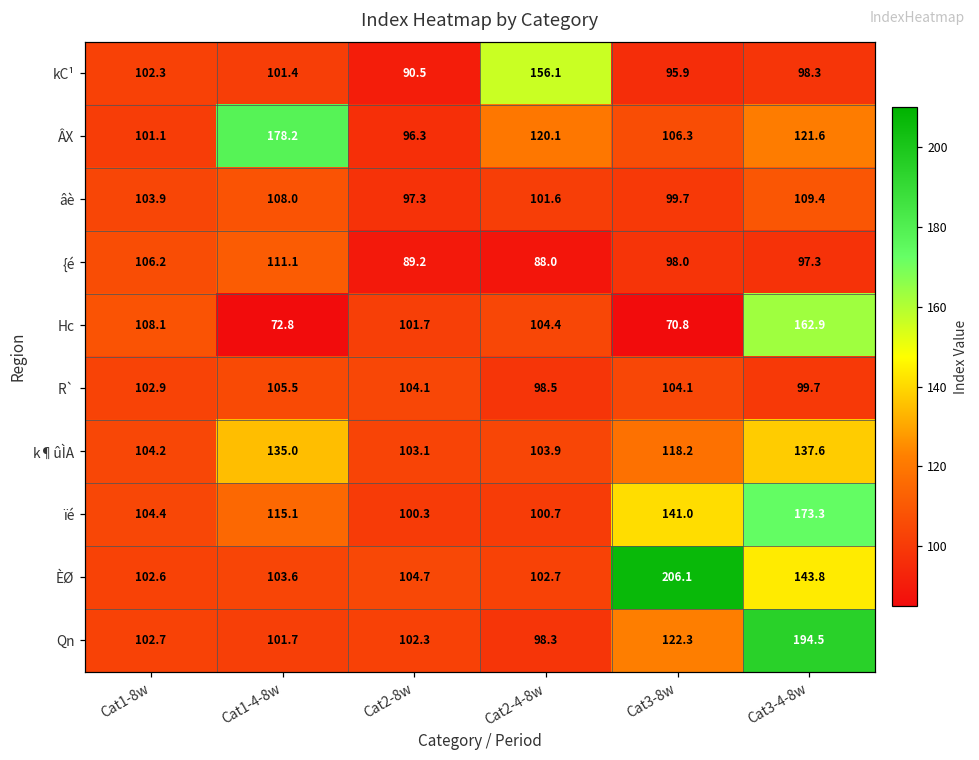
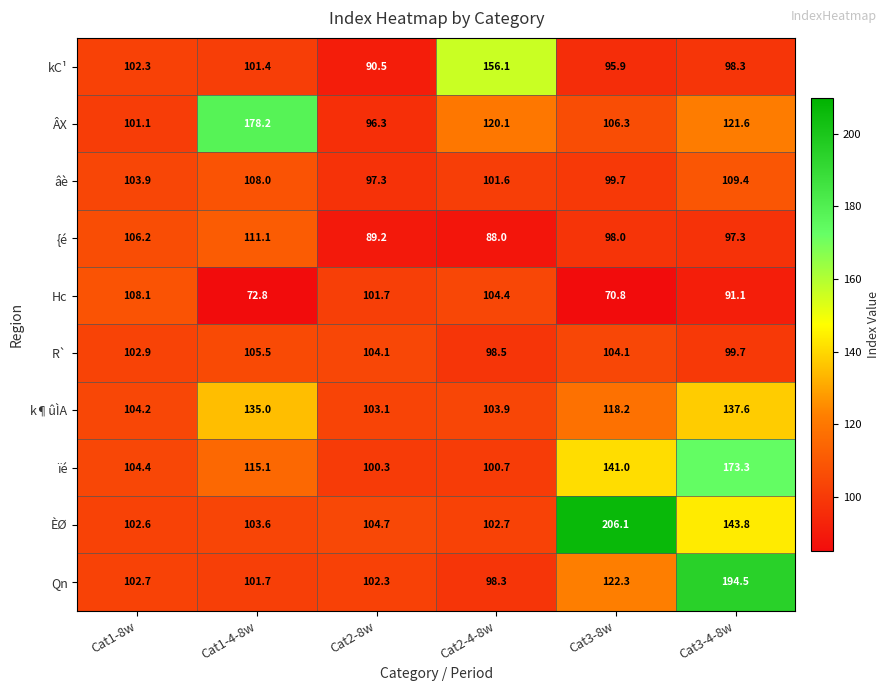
Hc, Cat3-4-8w: 162.9 -> 91.1
